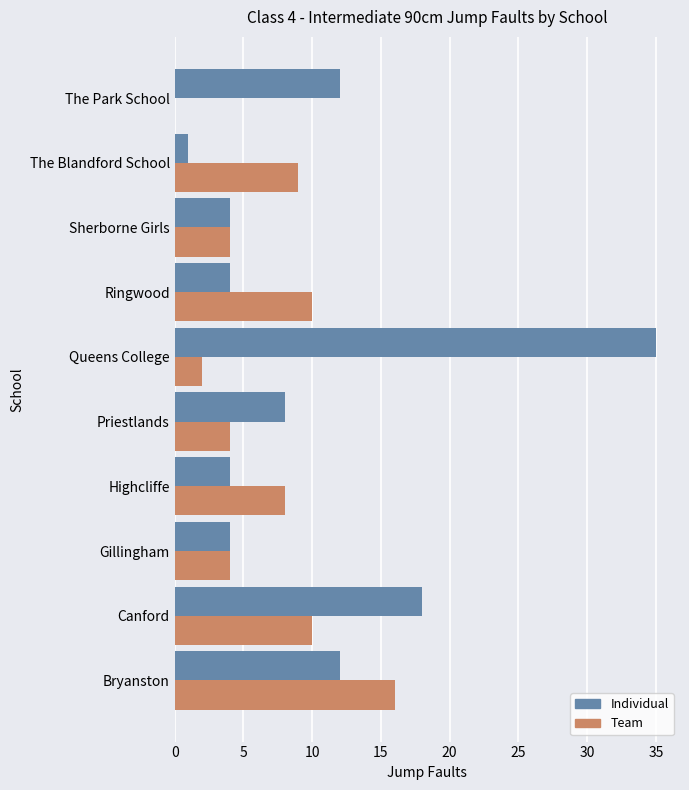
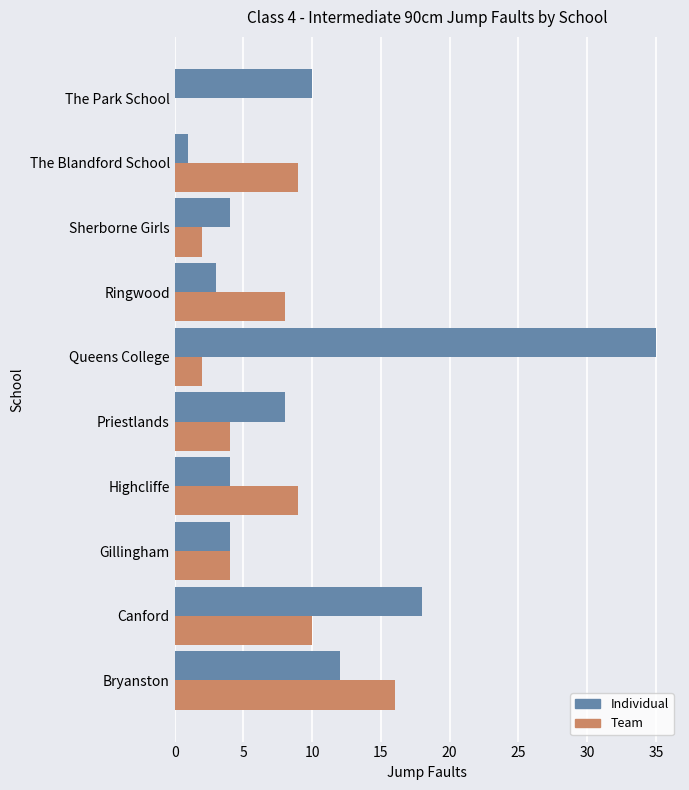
Individual, The Park School: 12 -> 10
Team, Sherborne Girls: 4 -> 2
Individual, Ringwood: 4 -> 3
Team, Ringwood: 10 -> 8
Team, Highcliffe: 8 -> 9
